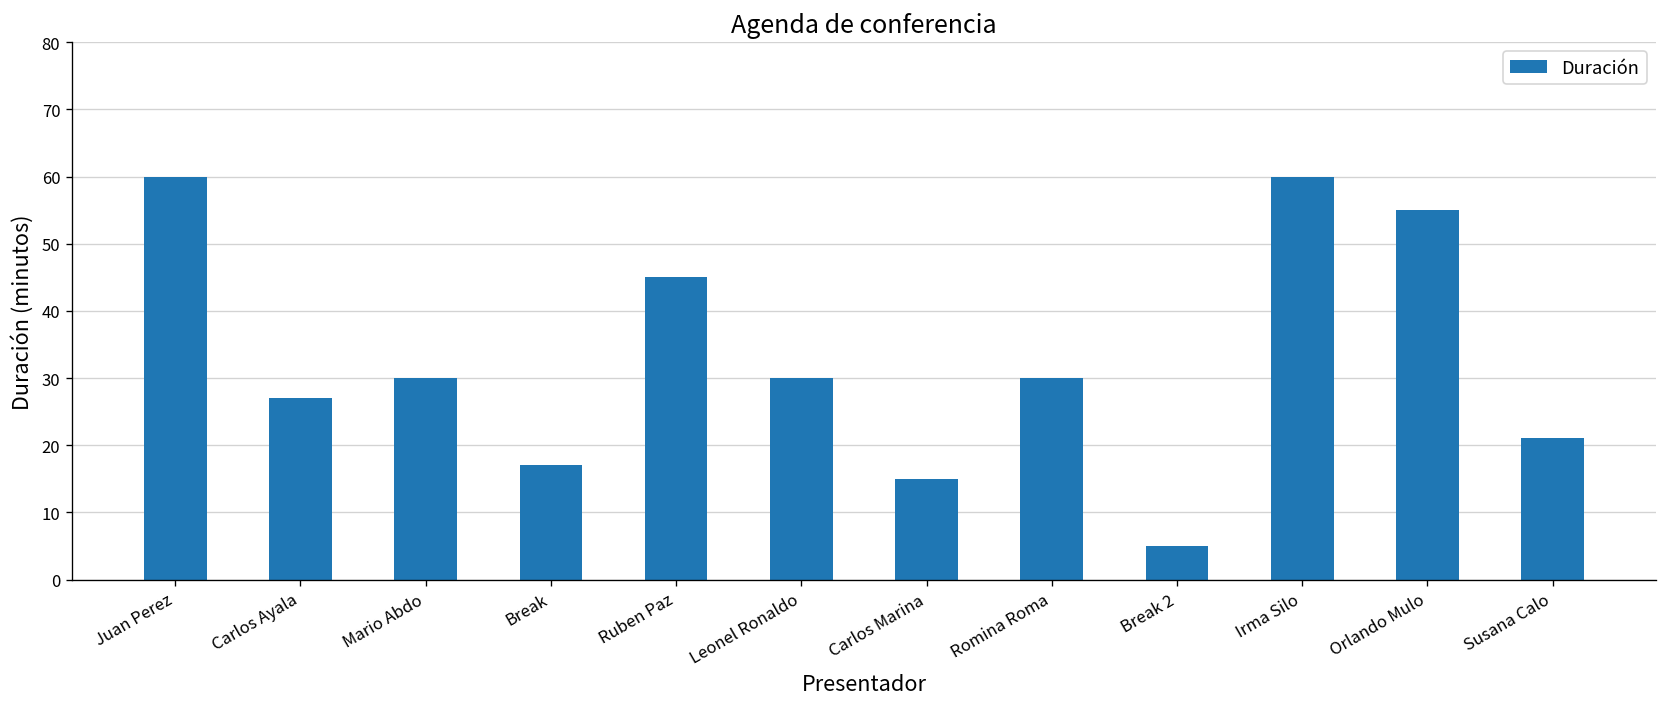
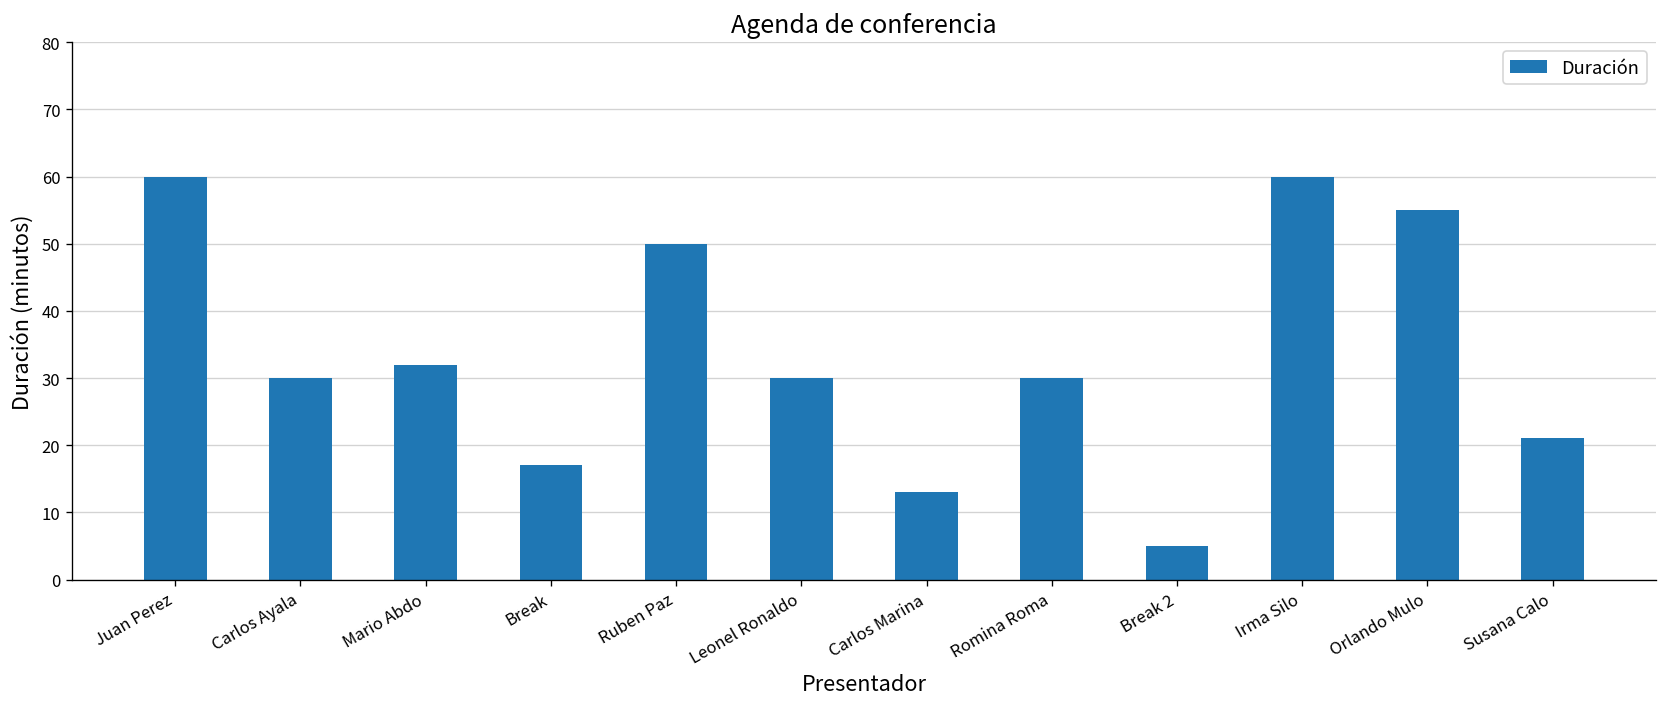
Carlos Ayala: 27 -> 30
Mario Abdo: 30 -> 32
Ruben Paz: 45 -> 50
Carlos Marina: 15 -> 13
